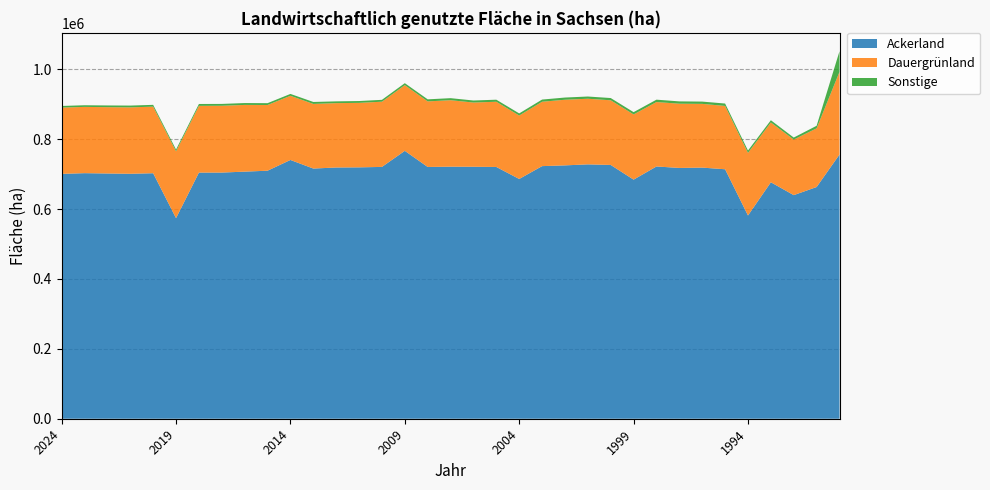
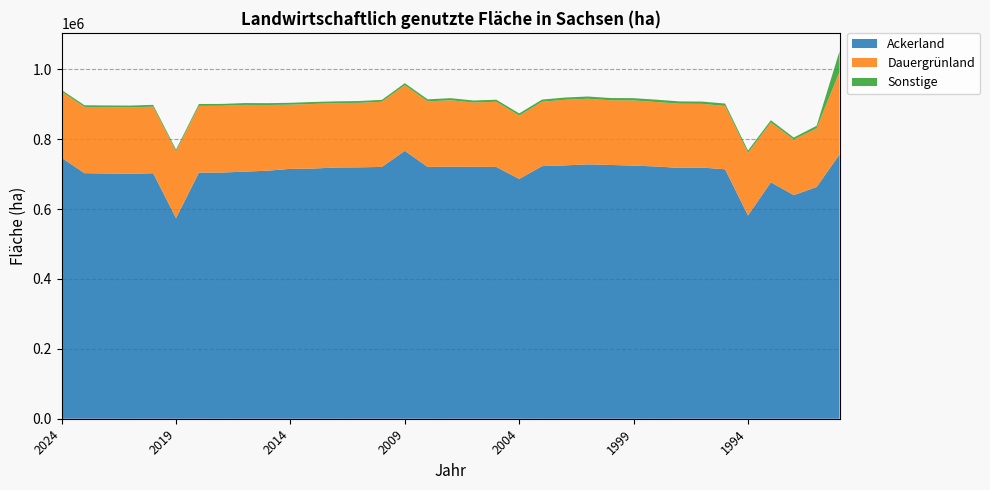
Ackerland, 2024: 700000 -> 750000
Ackerland, 2014: 740000 -> 720000
Ackerland, 1999: 680000 -> 720000
